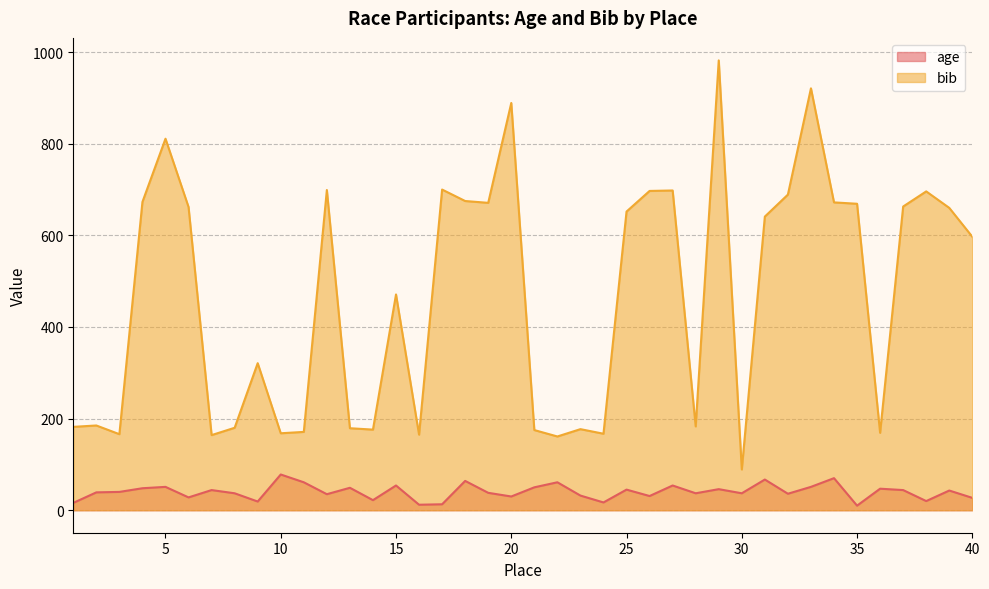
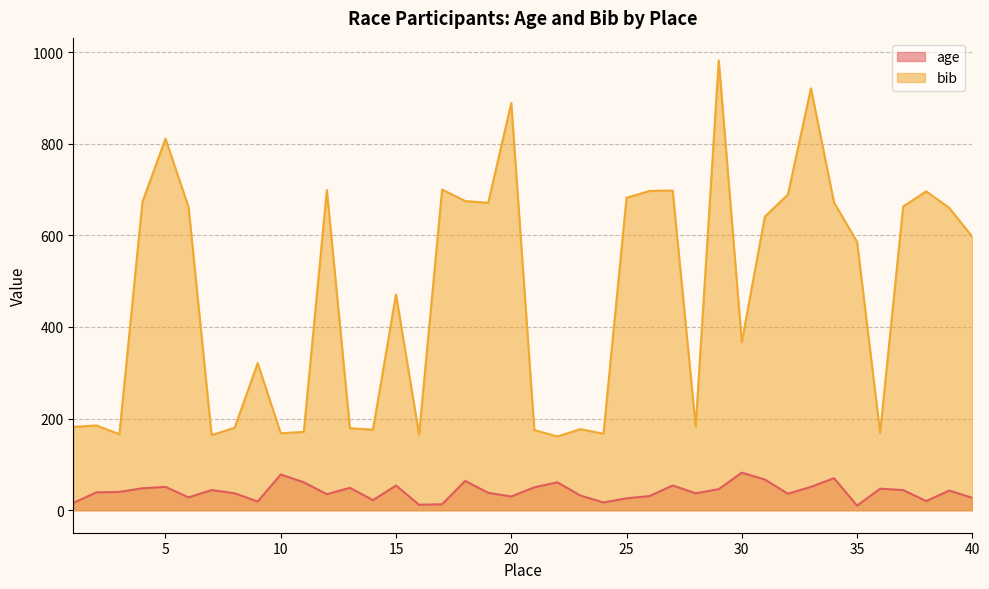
age, 25: 50 -> 30
bib, 25: 650 -> 680
age, 30: 40 -> 80
bib, 30: 90 -> 370
bib, 35: 670 -> 590
